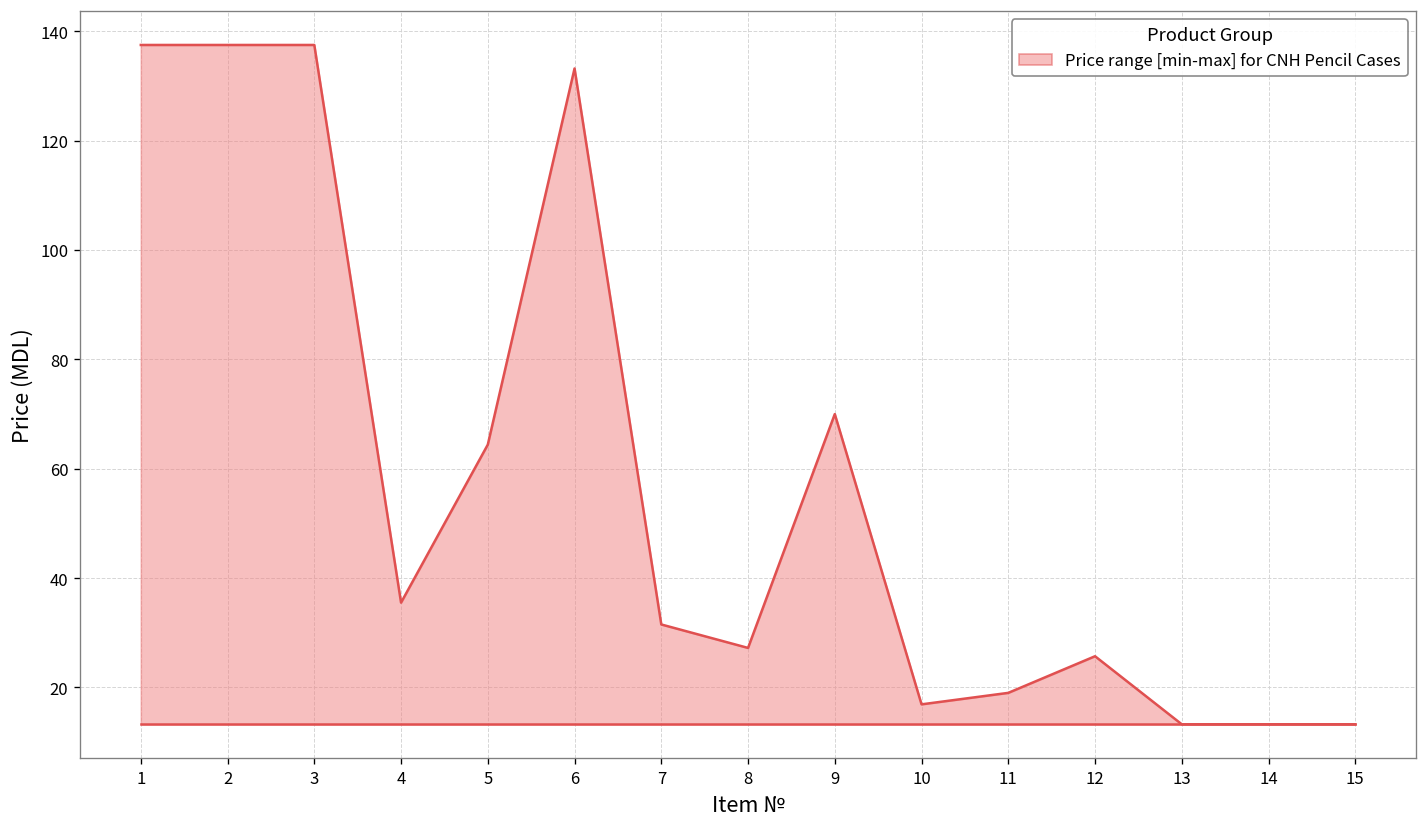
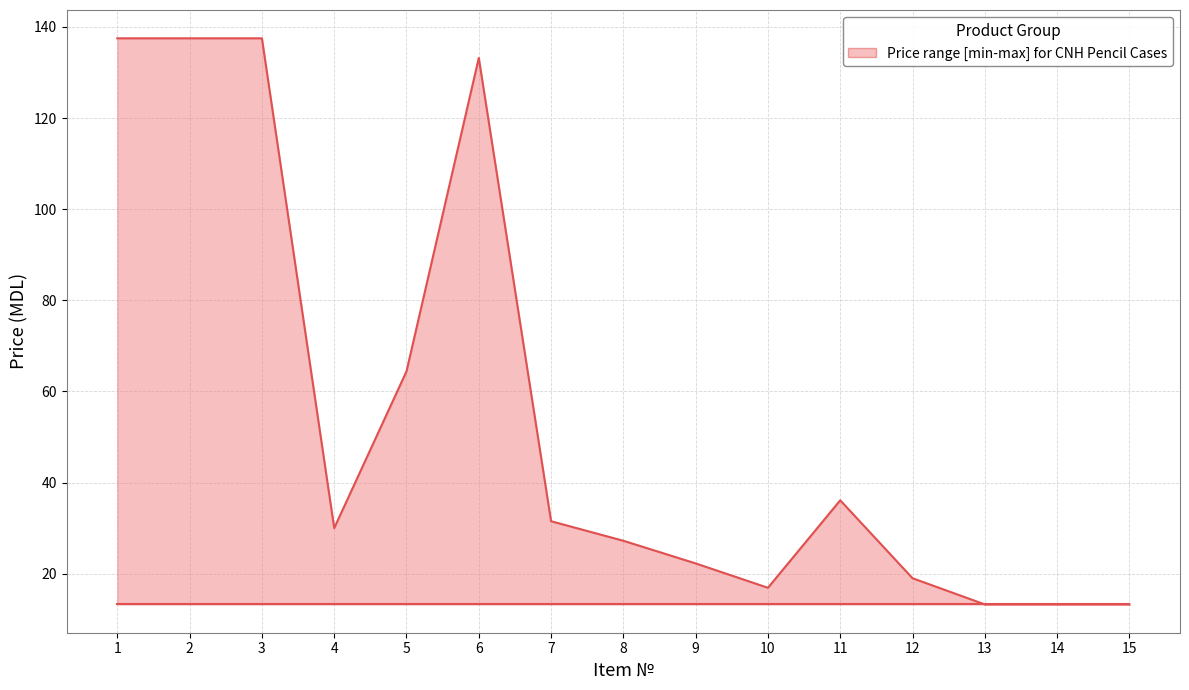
Price range [min-max] for CNH Pencil Cases, 4: 36 -> 30
Price range [min-max] for CNH Pencil Cases, 9: 70 -> 22
Price range [min-max] for CNH Pencil Cases, 11: 19 -> 36
Price range [min-max] for CNH Pencil Cases, 12: 26 -> 19
